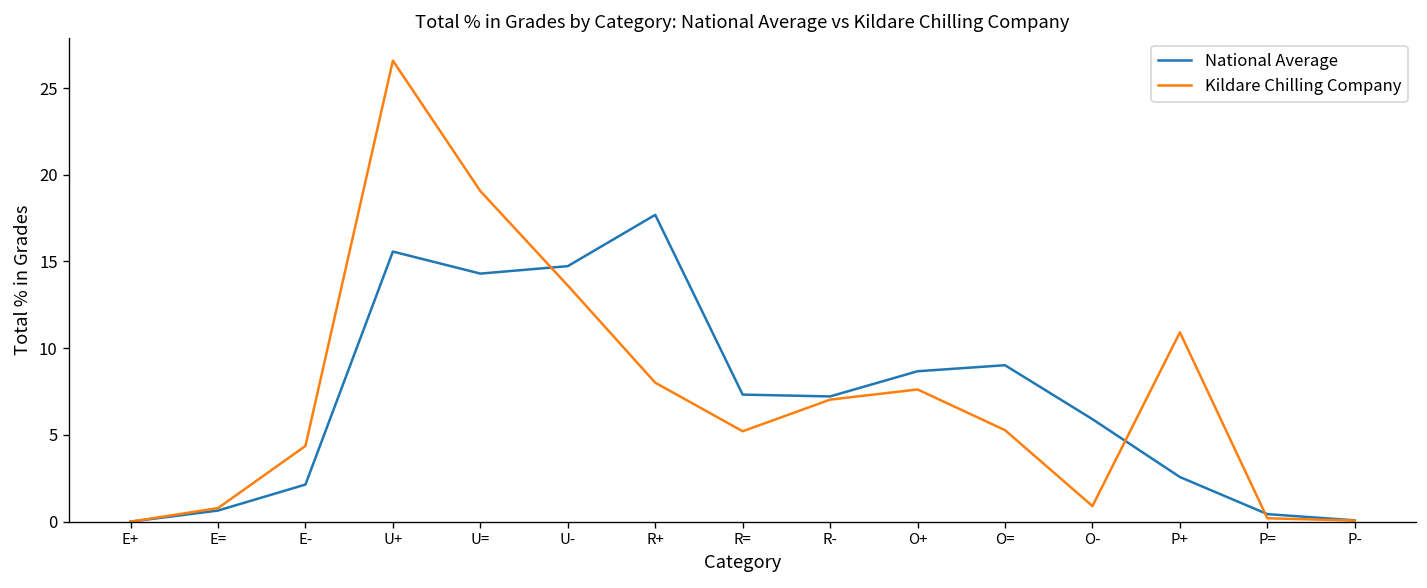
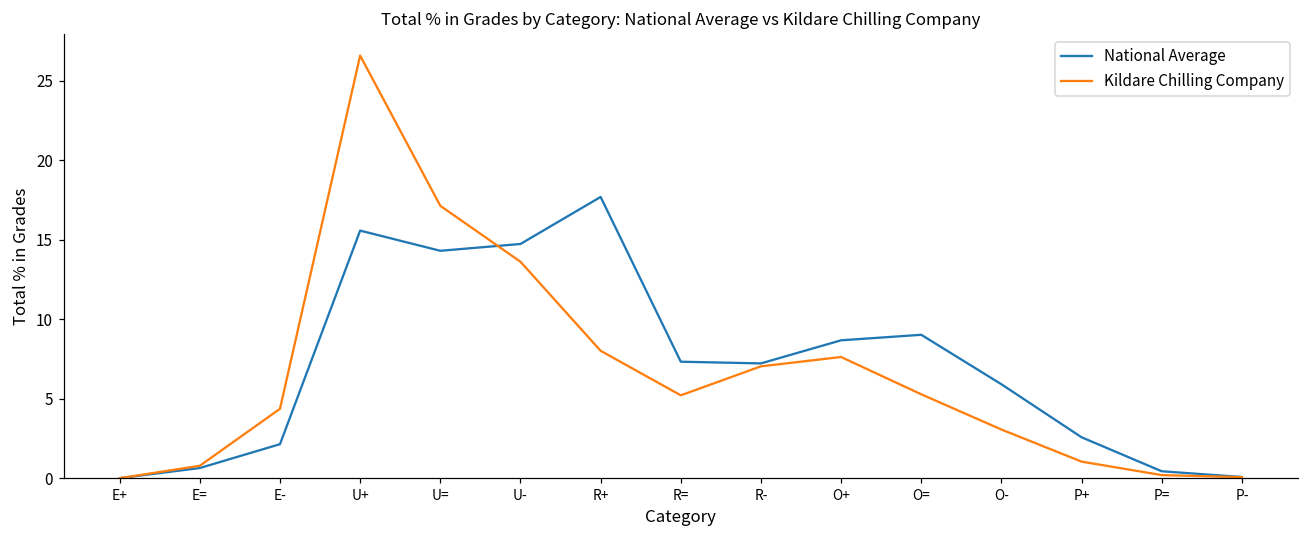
Kildare Chilling Company, U=: 19.1 -> 17.1
Kildare Chilling Company, O-: 0.9 -> 3.1
Kildare Chilling Company, P+: 10.9 -> 1.0
